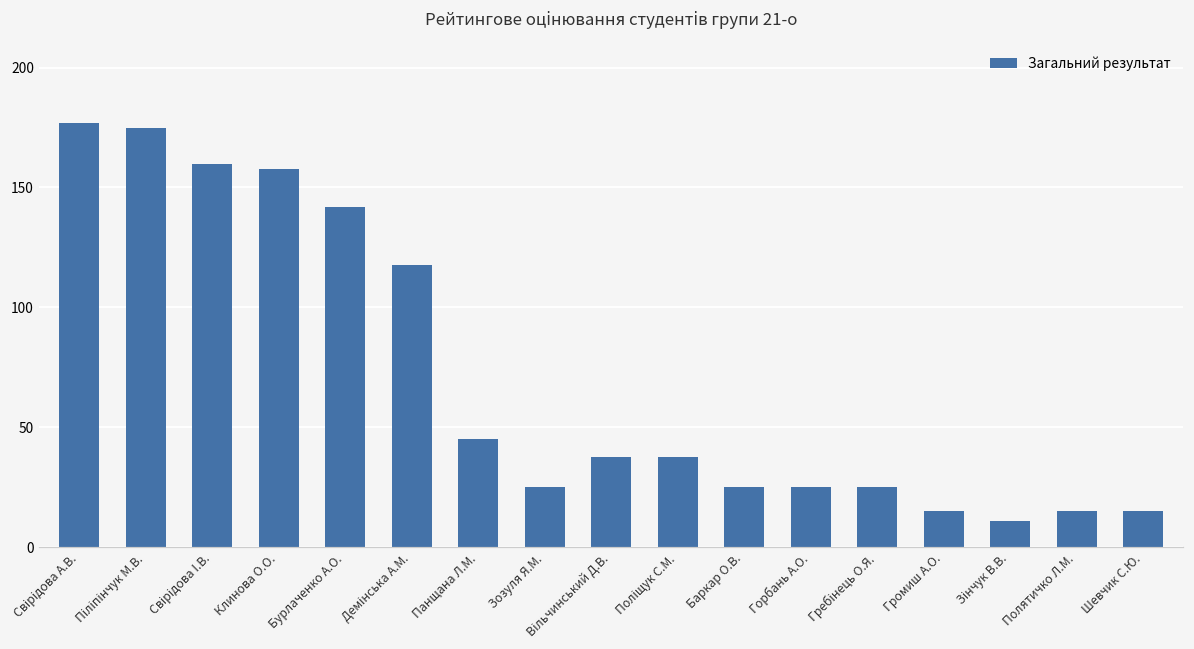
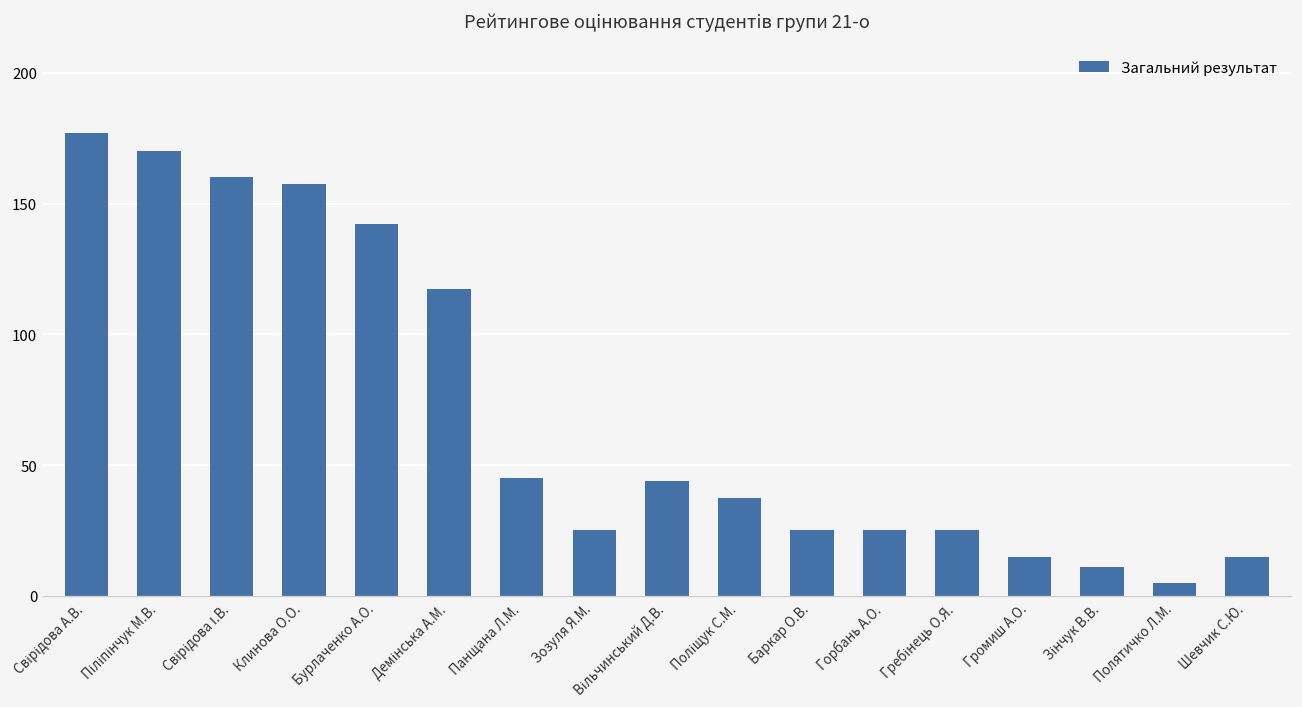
Піліпінчук М.В.: 175 -> 170
Вільчинський Д.В.: 38 -> 44
Полятичко Л.М.: 15 -> 5
